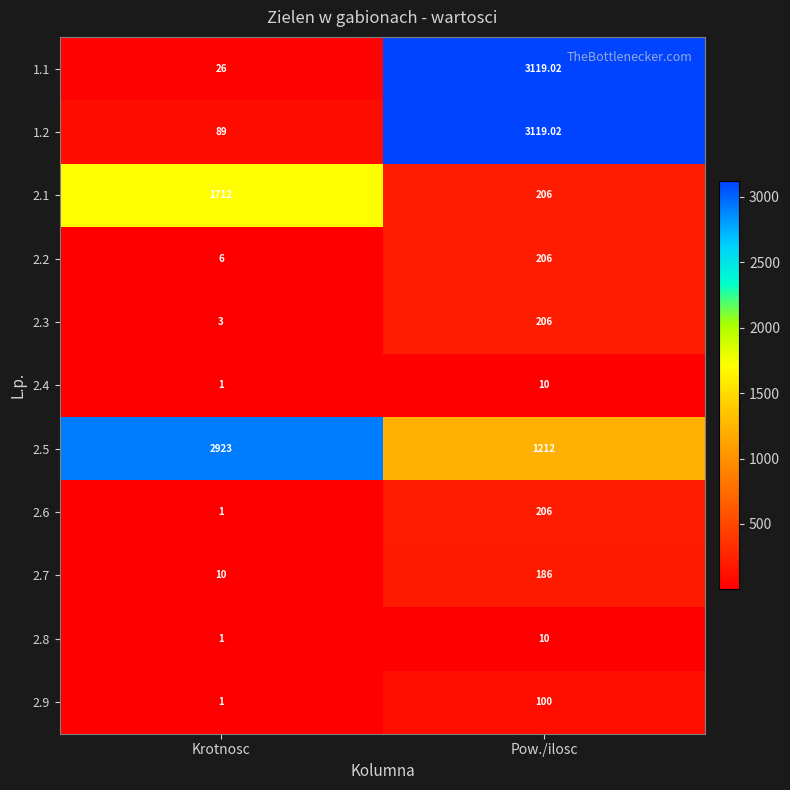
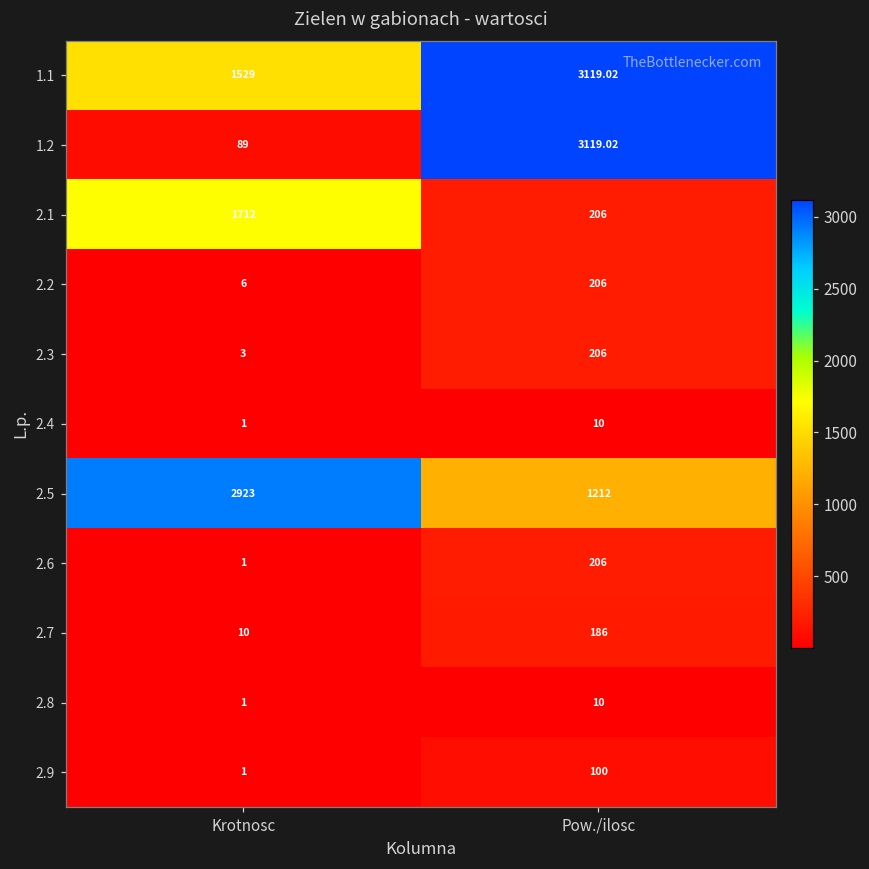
1.1, Krotnosc: 26 -> 1529
